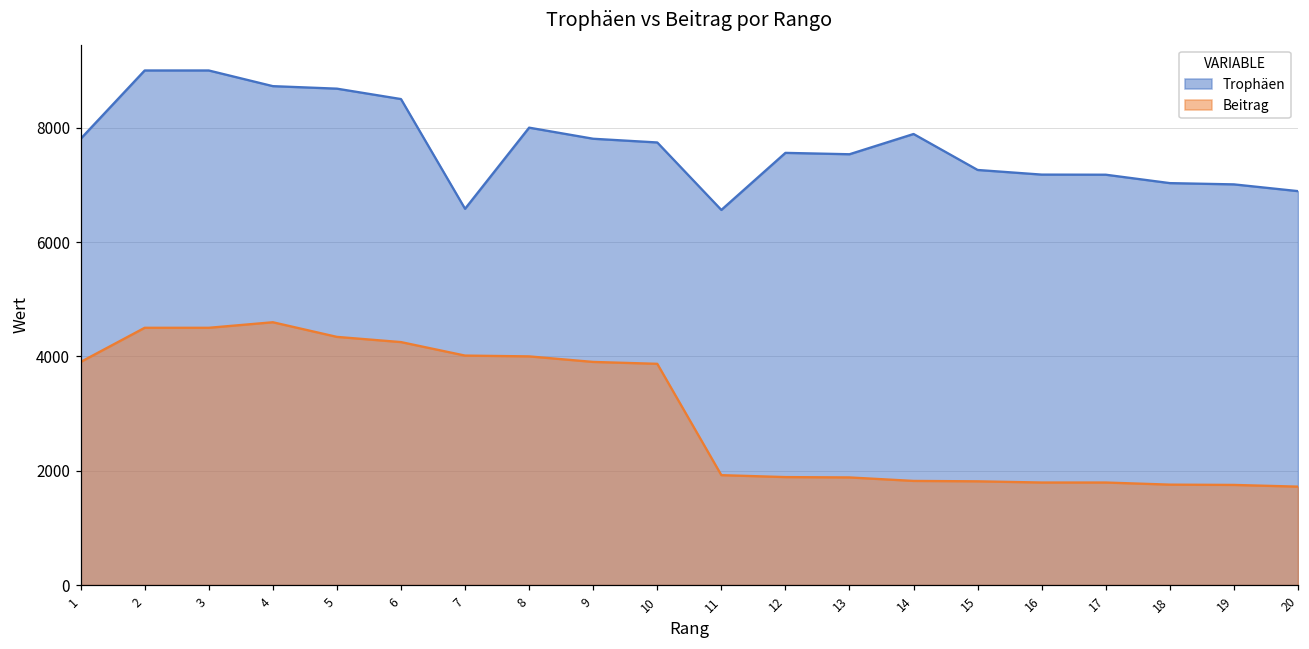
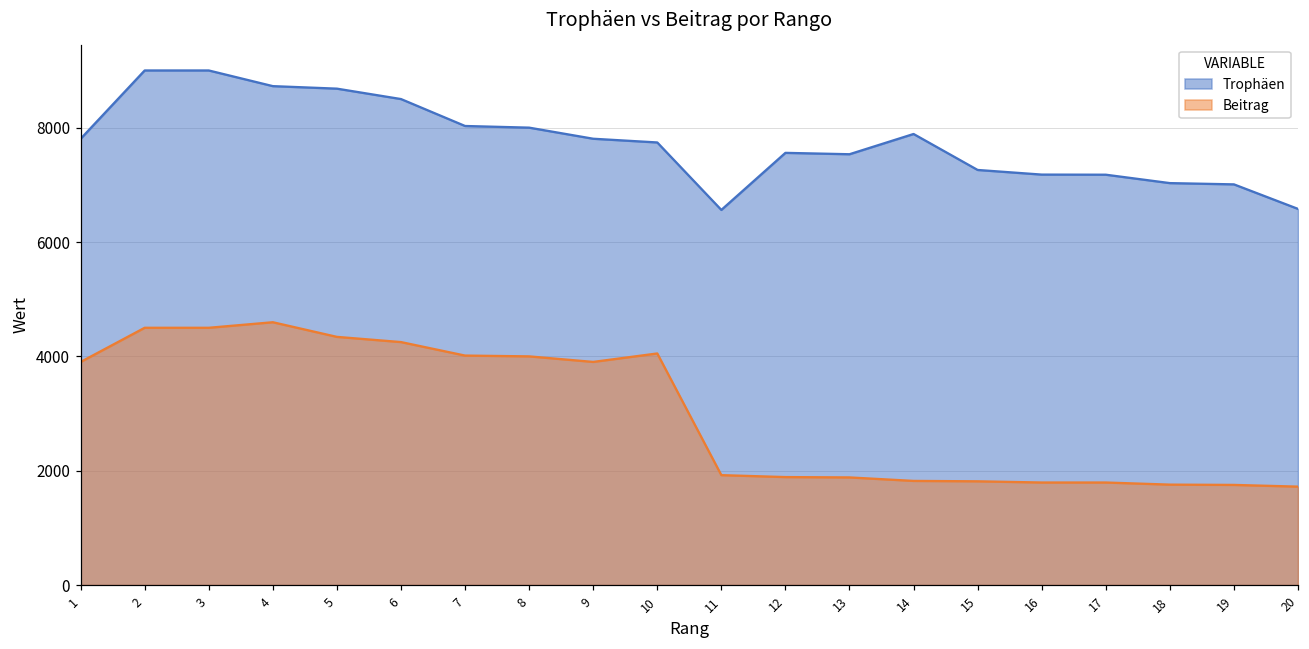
Trophäen, 7: 6600 -> 8000
Beitrag, 10: 3900 -> 4100
Trophäen, 20: 6900 -> 6600
